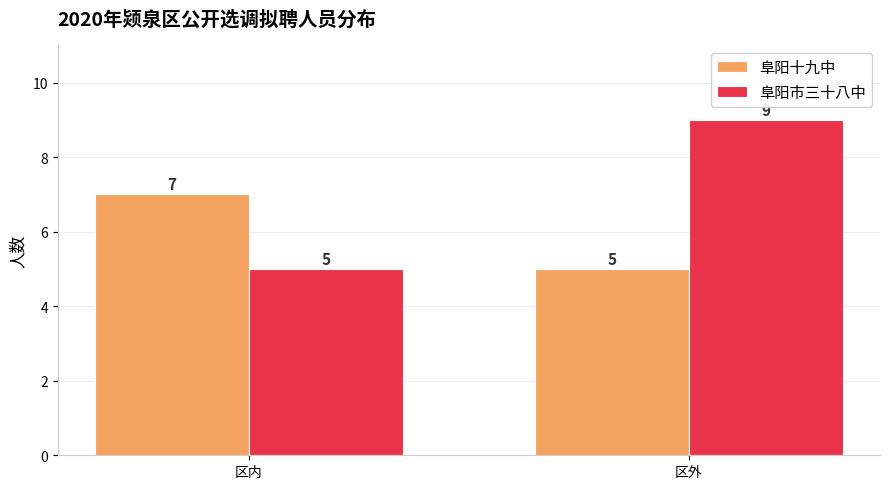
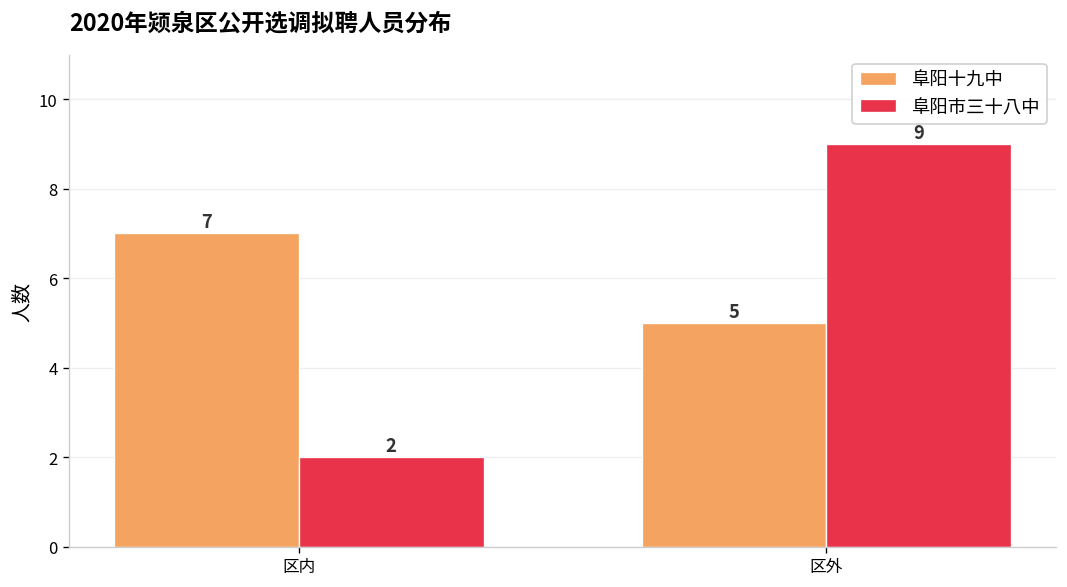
阜阳市三十八中, 区内: 5 -> 2
